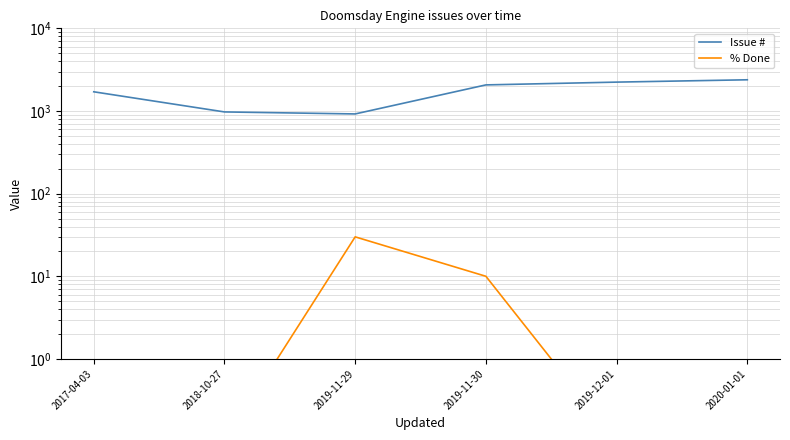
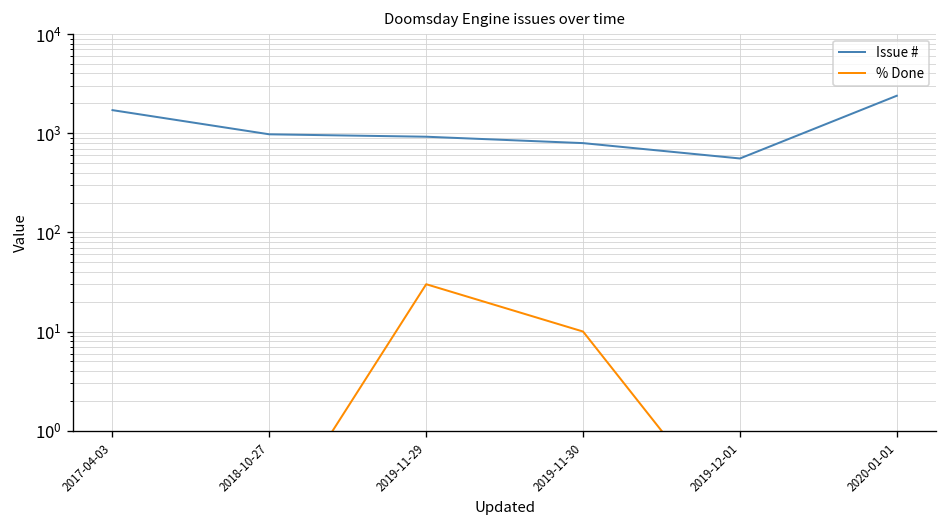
Issue #, 2019-11-30: 2100 -> 800
Issue #, 2019-12-01: 2200 -> 600
